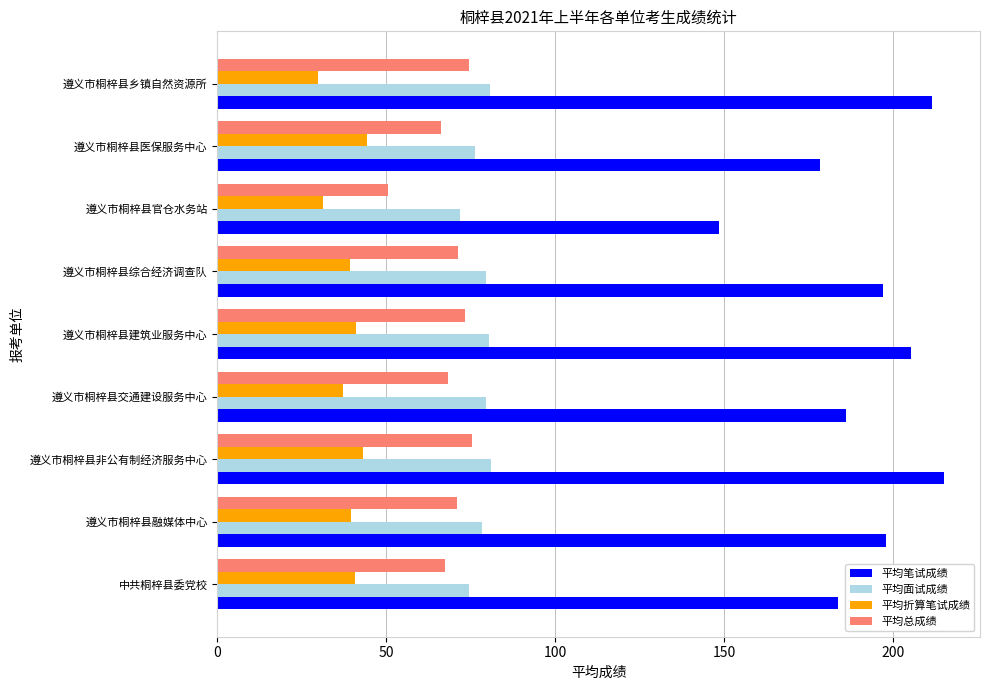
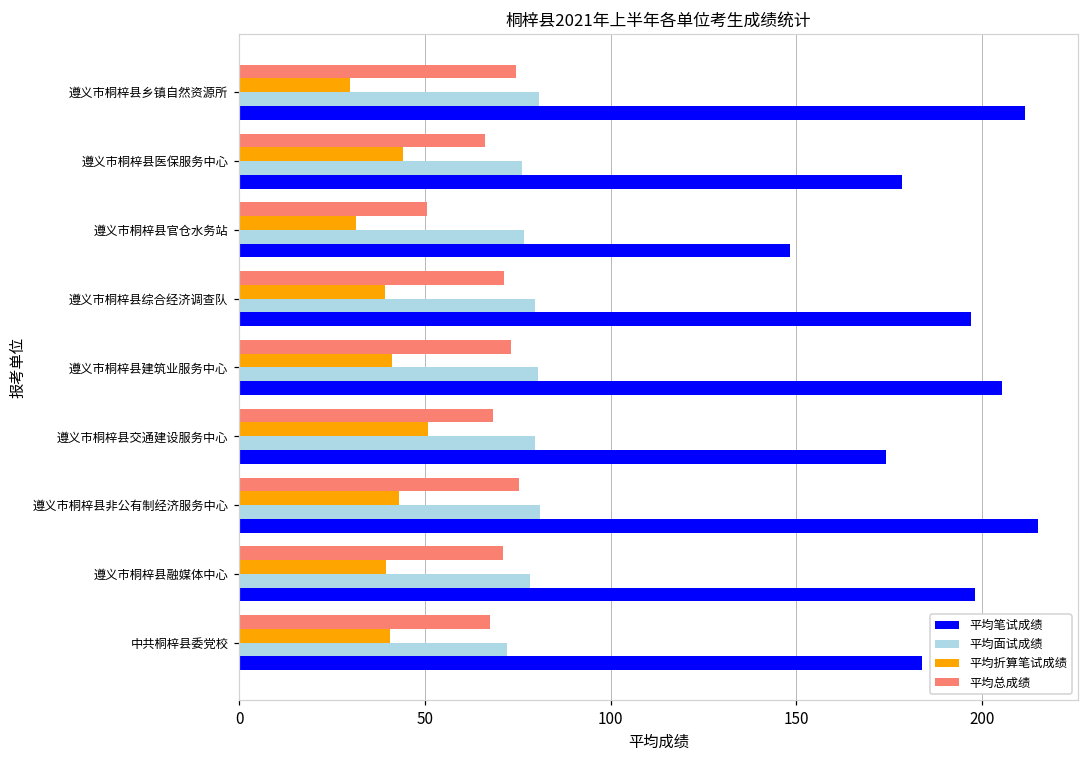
平均面试成绩, 遵义市桐梓县官仓水务站: 72 -> 77
平均折算笔试成绩, 遵义市桐梓县交通建设服务中心: 37 -> 51
平均笔试成绩, 遵义市桐梓县交通建设服务中心: 186 -> 174
平均面试成绩, 中共桐梓县委党校: 74 -> 72
